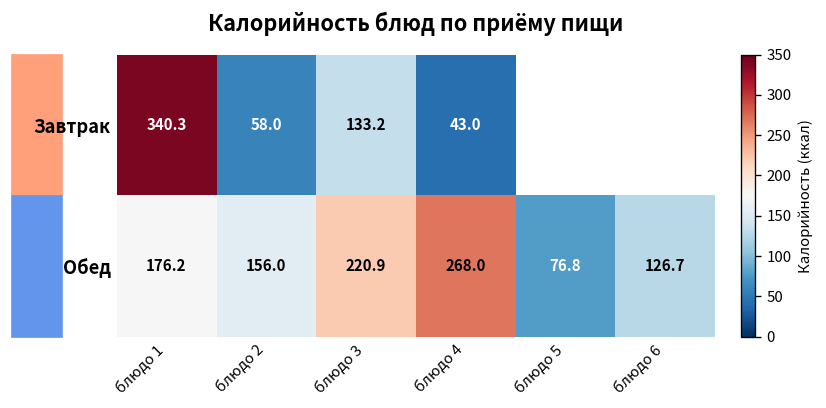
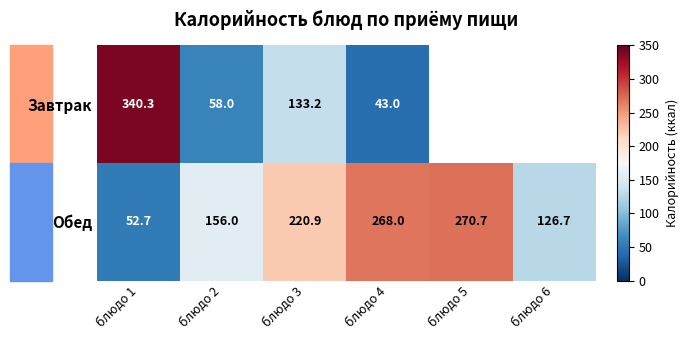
Обед, блюдо 1: 176.2 -> 52.7
Обед, блюдо 5: 76.8 -> 270.7
